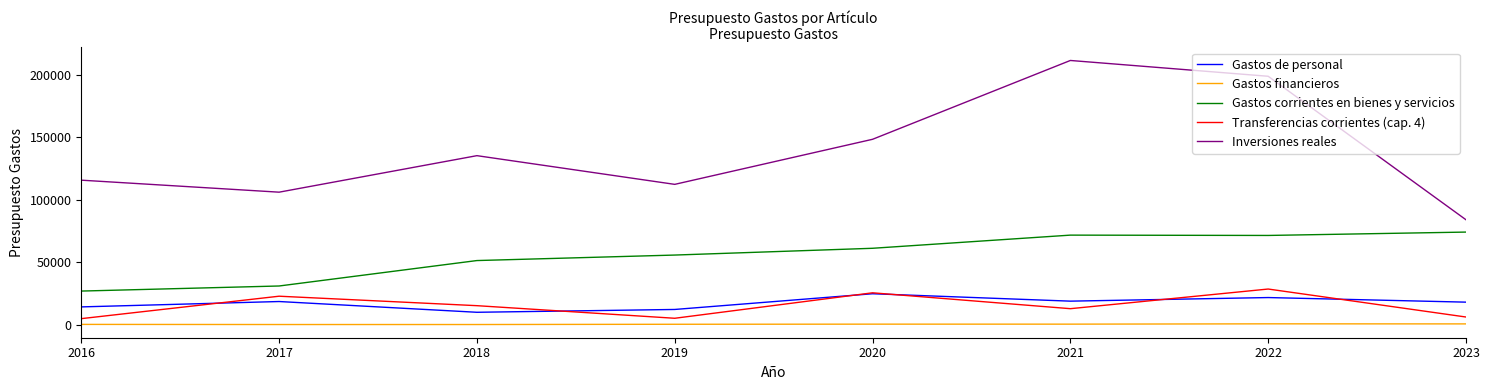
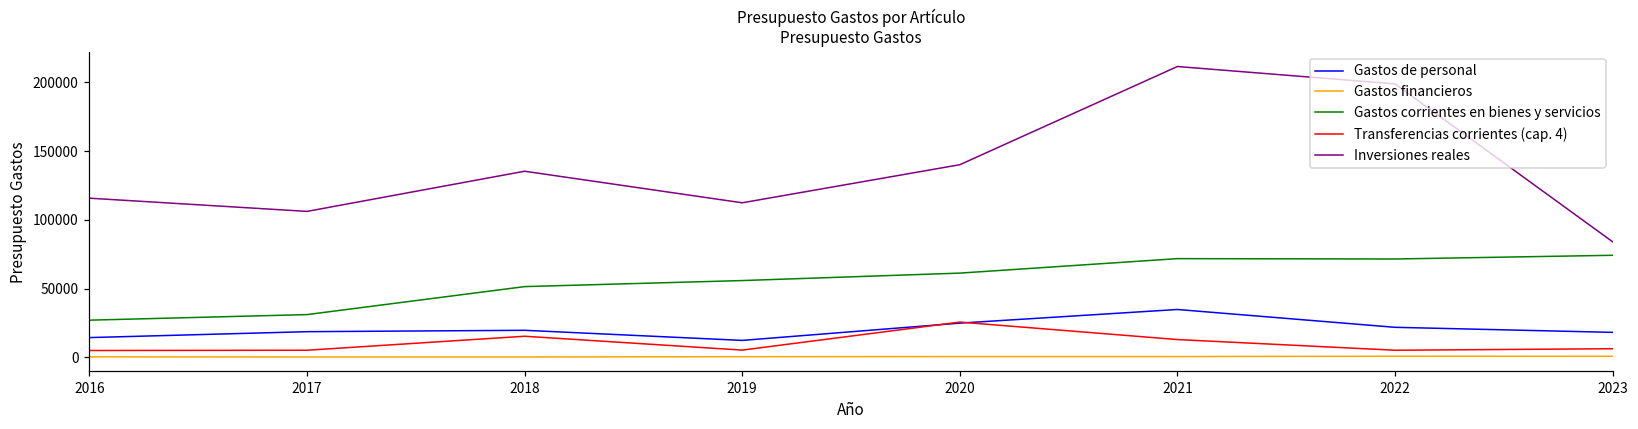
Transferencias corrientes (cap. 4), 2017: 23000 -> 5000
Gastos de personal, 2018: 10000 -> 20000
Inversiones reales, 2020: 149000 -> 140000
Gastos de personal, 2021: 19000 -> 35000
Transferencias corrientes (cap. 4), 2022: 29000 -> 5000
